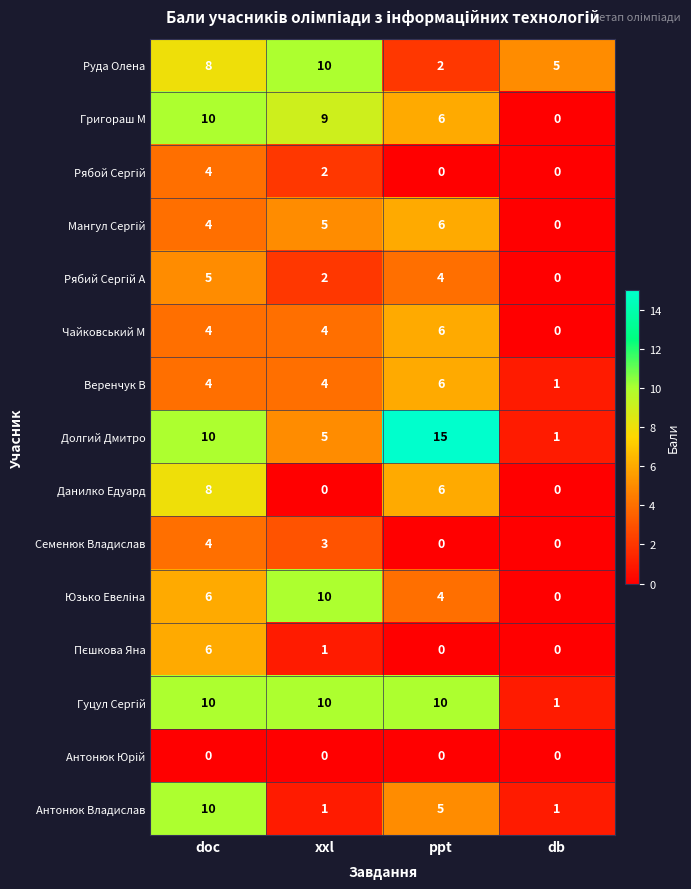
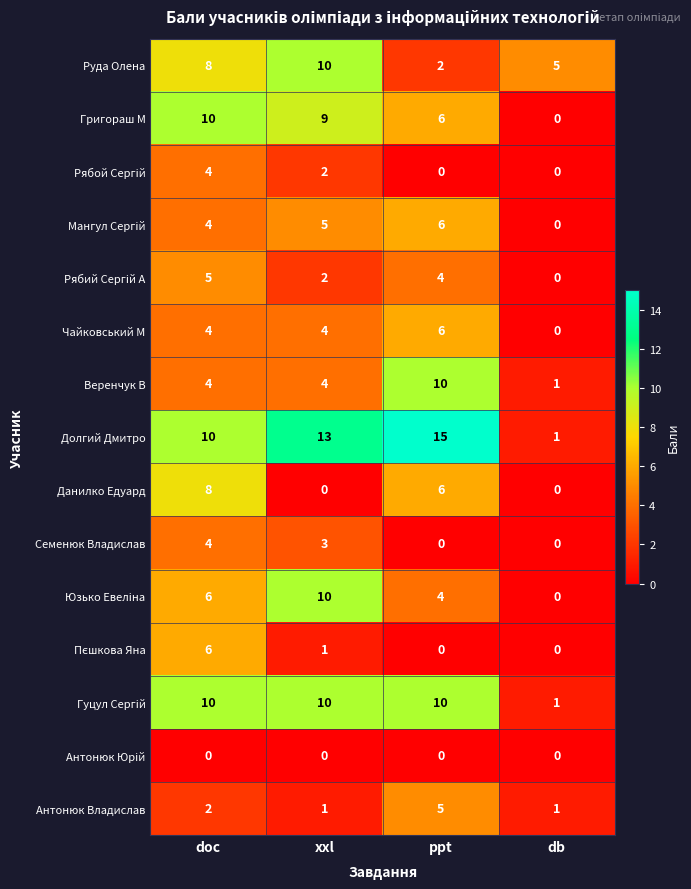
Веренчук В, ppt: 6 -> 10
Долгий Дмитро, xxl: 5 -> 13
Антонюк Владислав, doc: 10 -> 2
